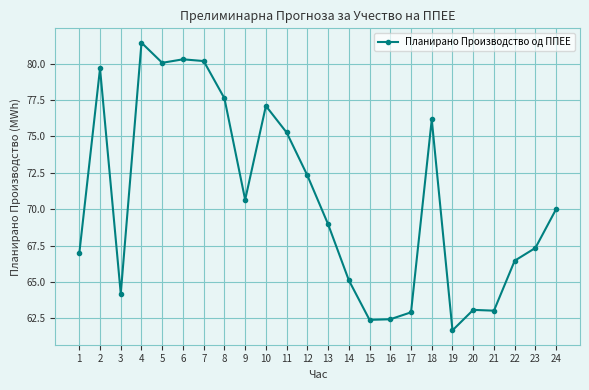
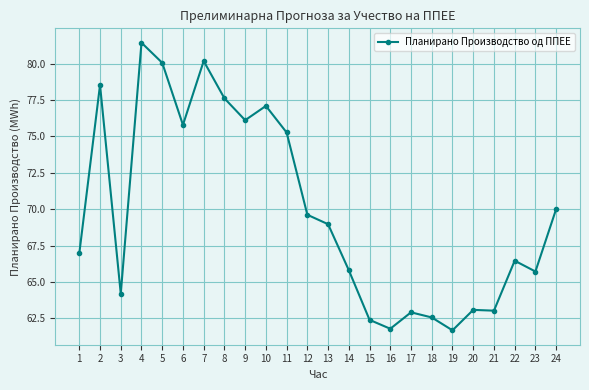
2: 79.7 -> 78.5
6: 80.3 -> 75.8
9: 70.6 -> 76.1
12: 72.3 -> 69.6
14: 65.1 -> 65.8
16: 62.4 -> 61.8
18: 76.2 -> 62.6
23: 67.3 -> 65.7
